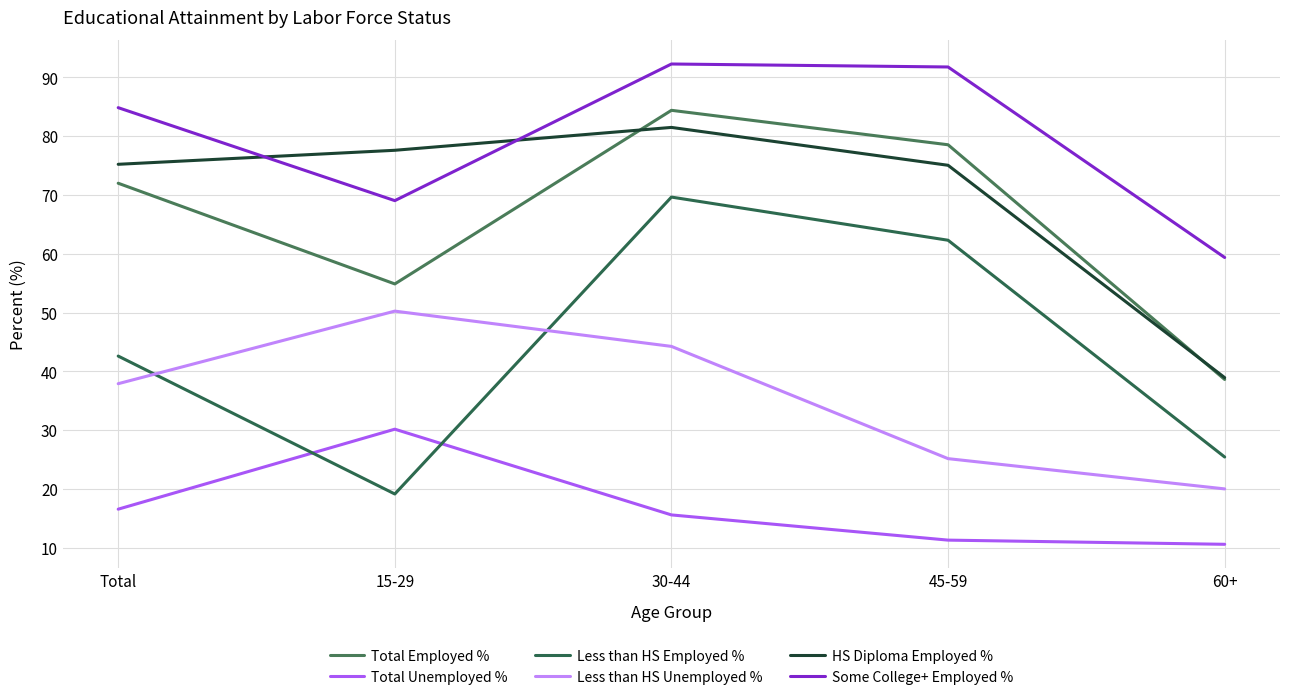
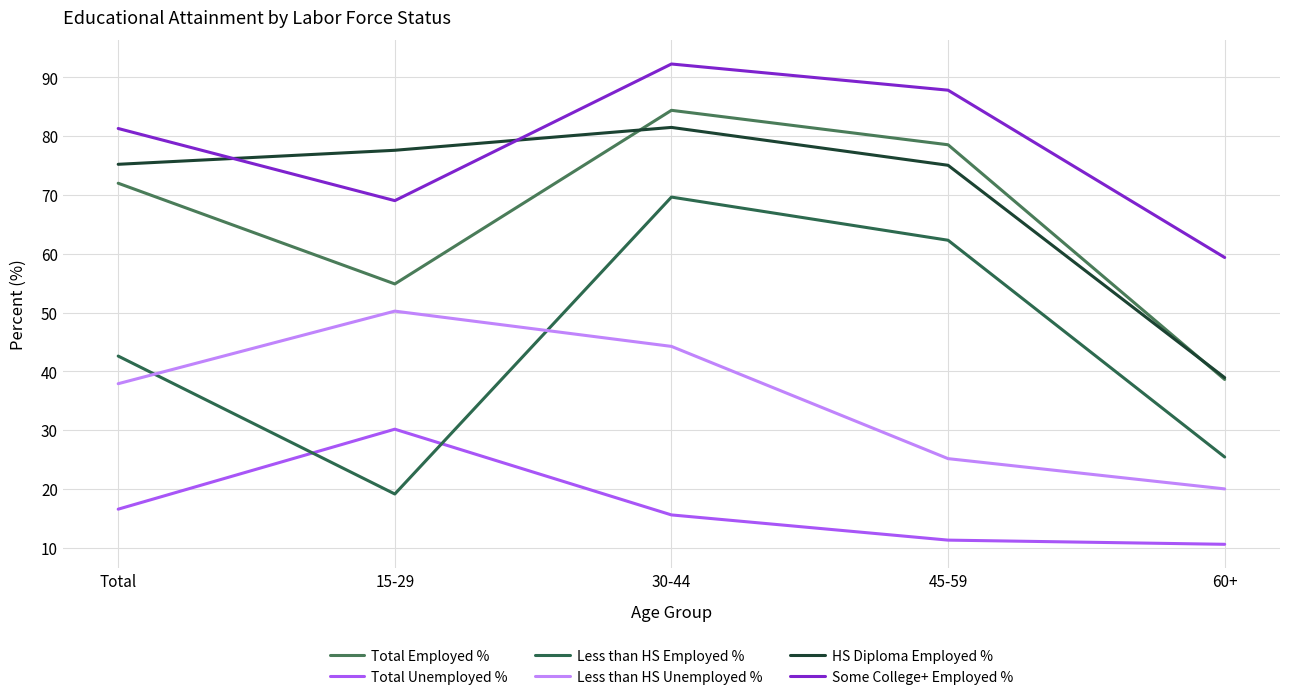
Some College+ Employed %, Total: 85 -> 81
Some College+ Employed %, 45-59: 92 -> 88
